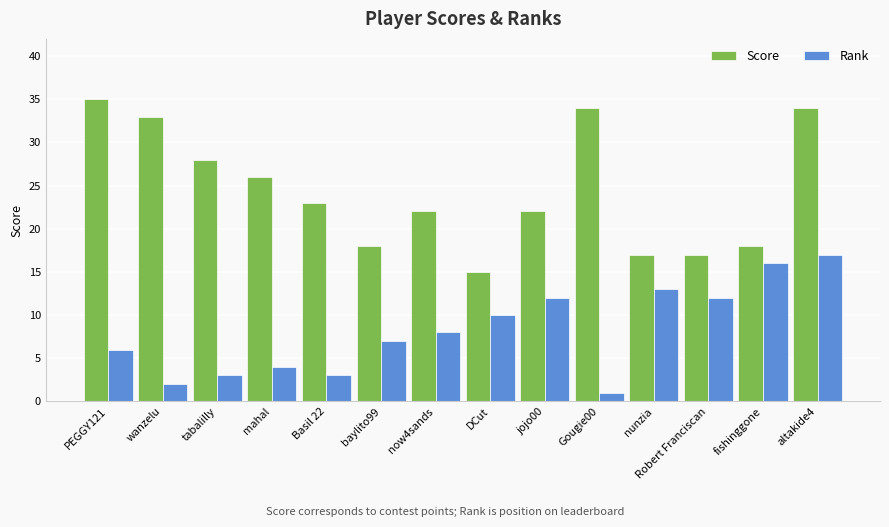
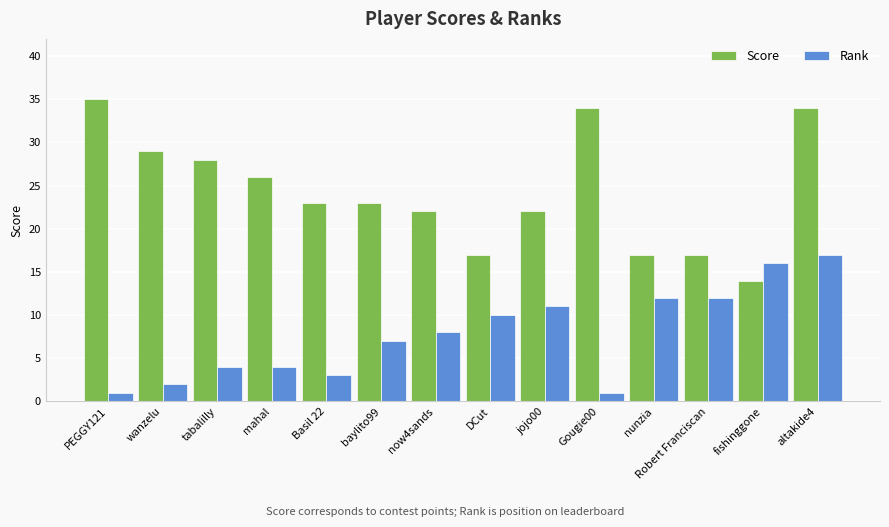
Rank, PEGGY121: 6 -> 1
Score, wanzelu: 33 -> 29
Rank, tabalilly: 3 -> 4
Score, baylito99: 18 -> 23
Score, DCut: 15 -> 17
Rank, jojo00: 12 -> 11
Rank, nunzia: 13 -> 12
Score, fishinggone: 18 -> 14
